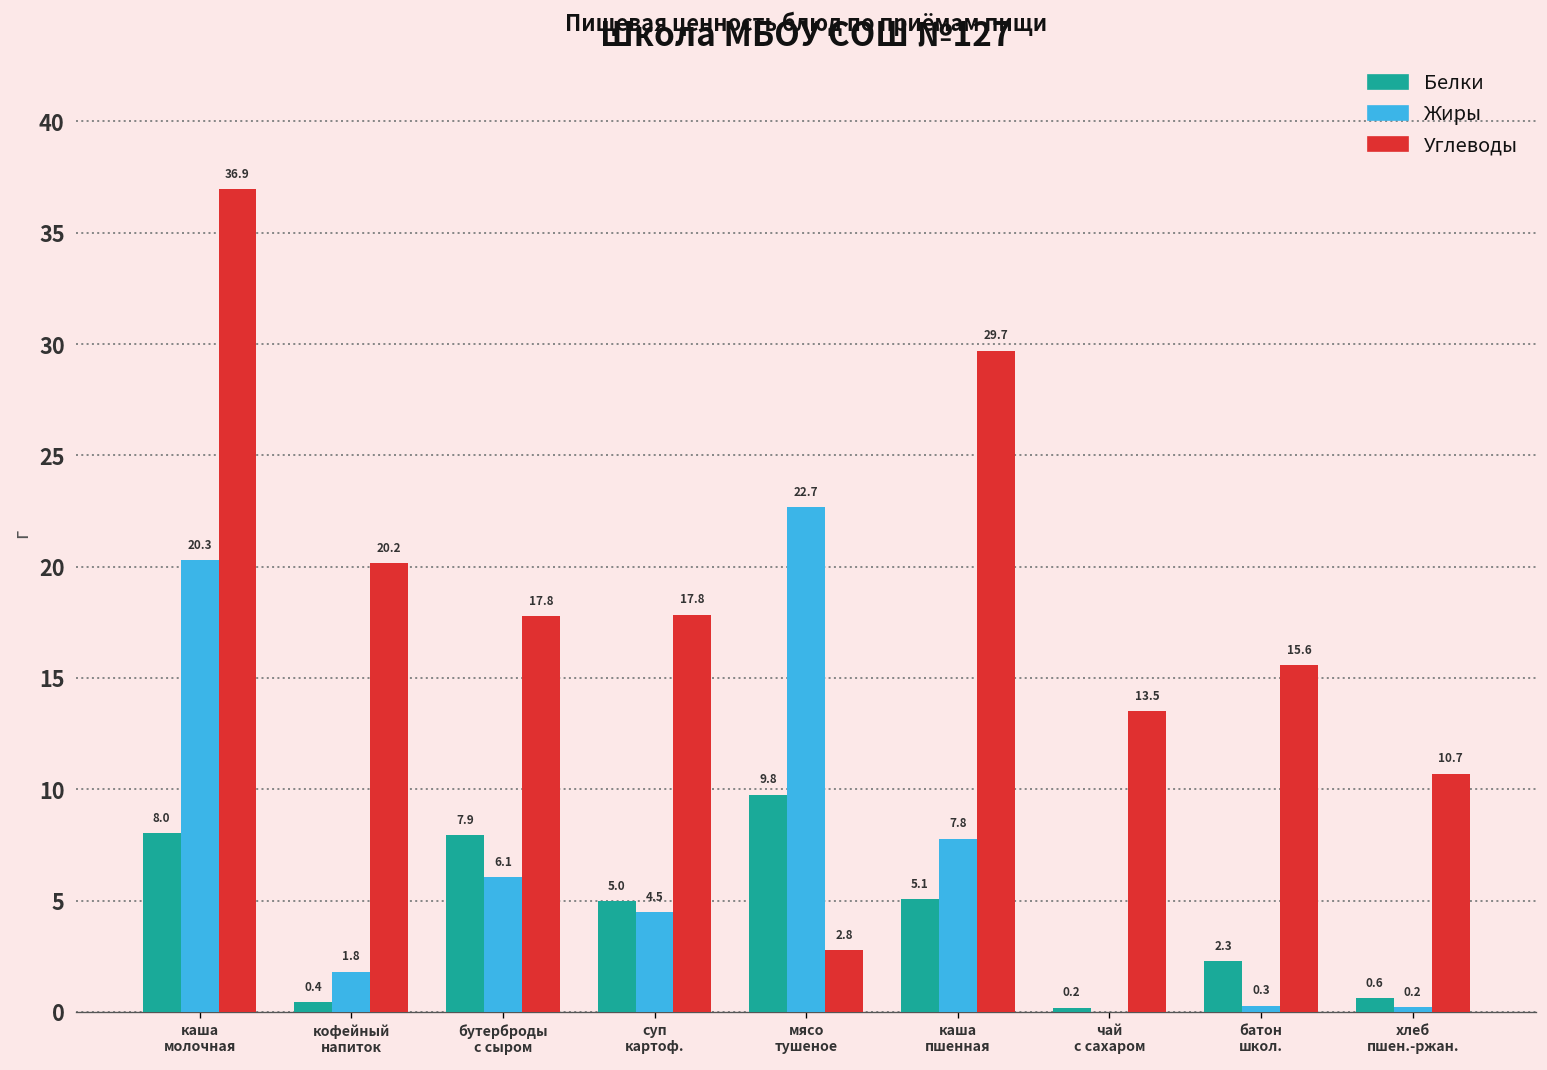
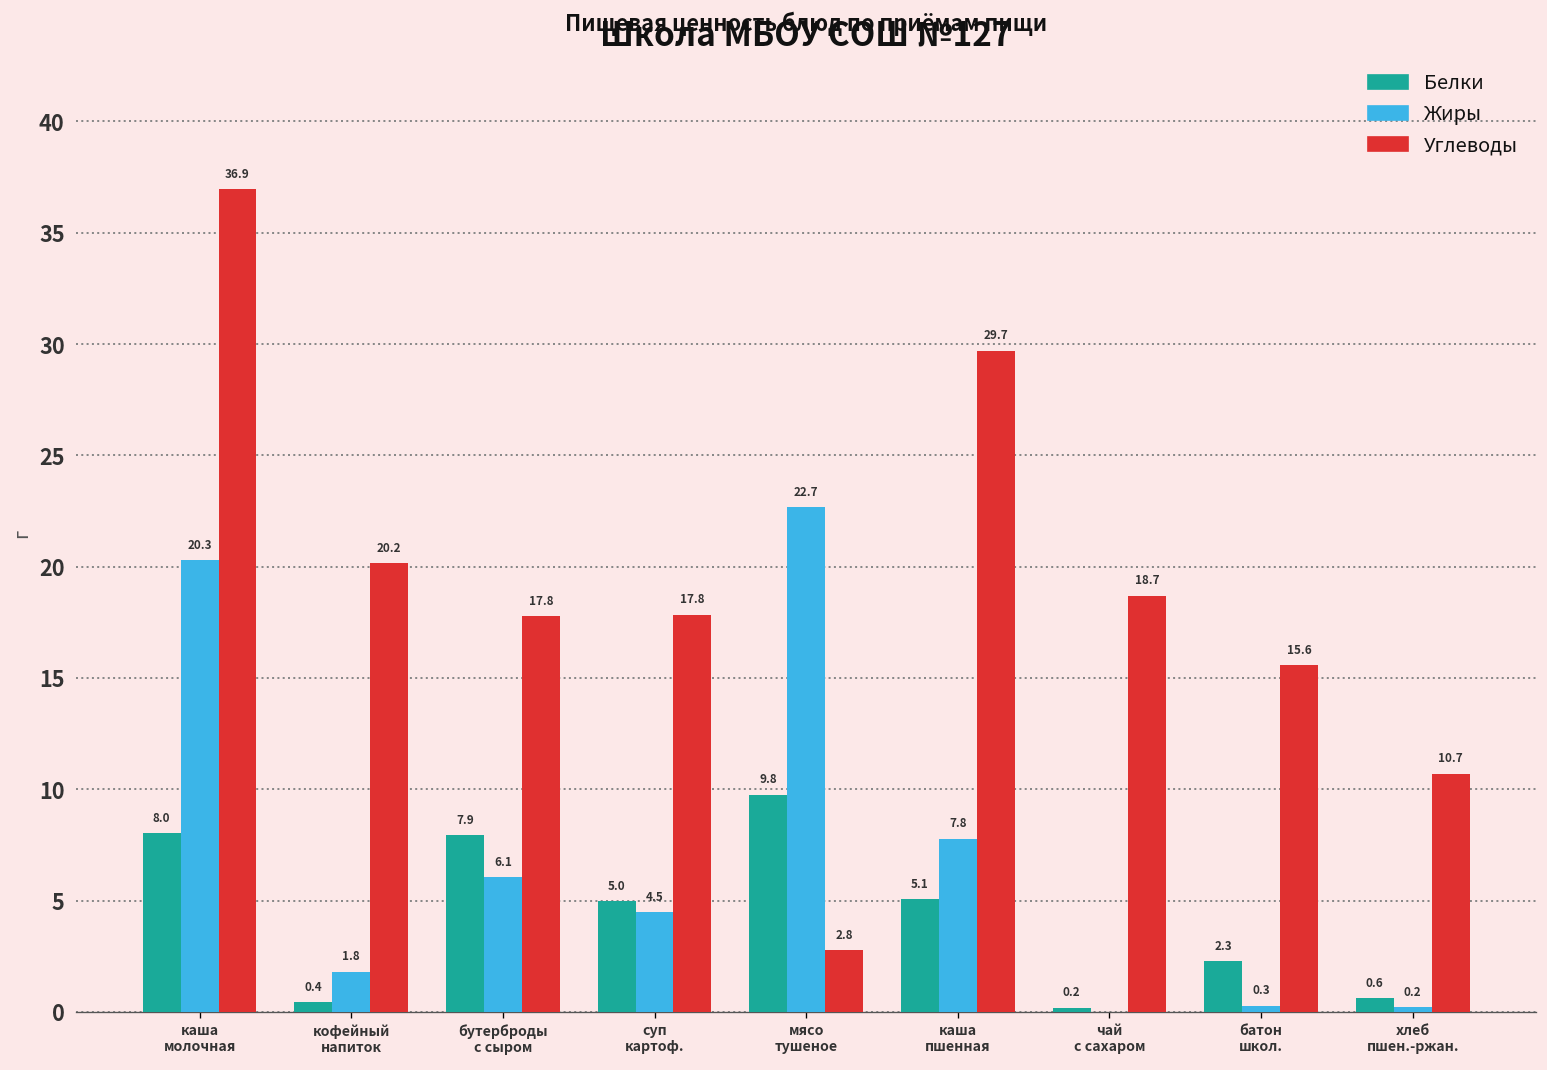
Углеводы, чай с сахаром: 13.5 -> 18.7
